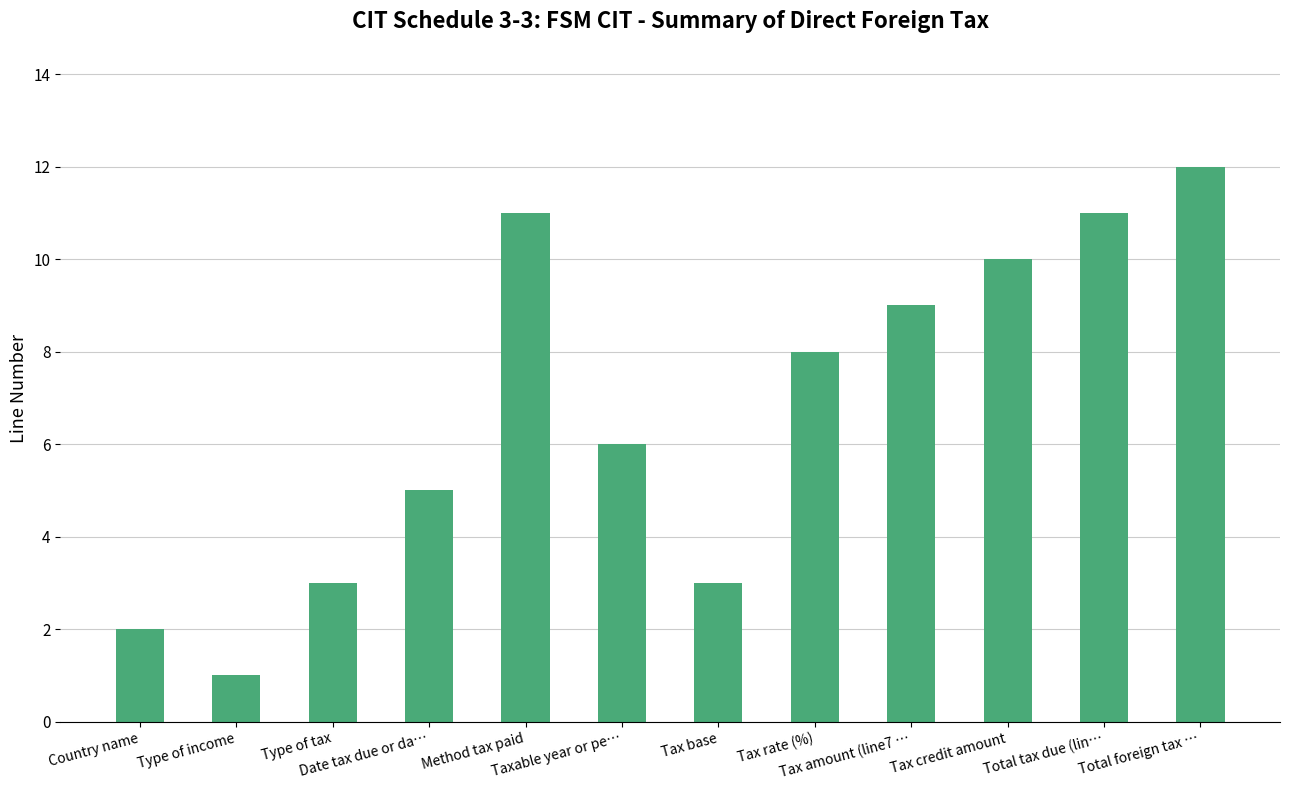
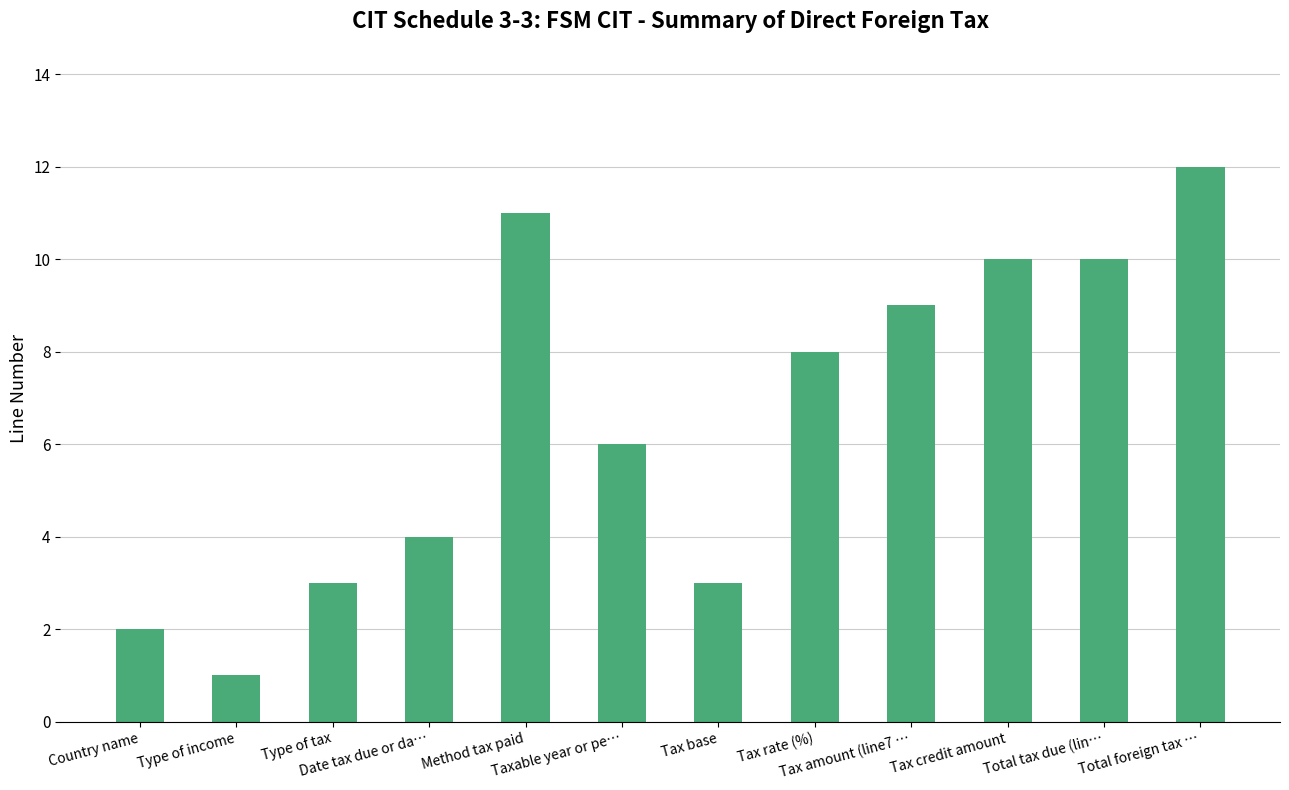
Date tax due or da…: 5 -> 4
Total tax due (lin…: 11 -> 10
